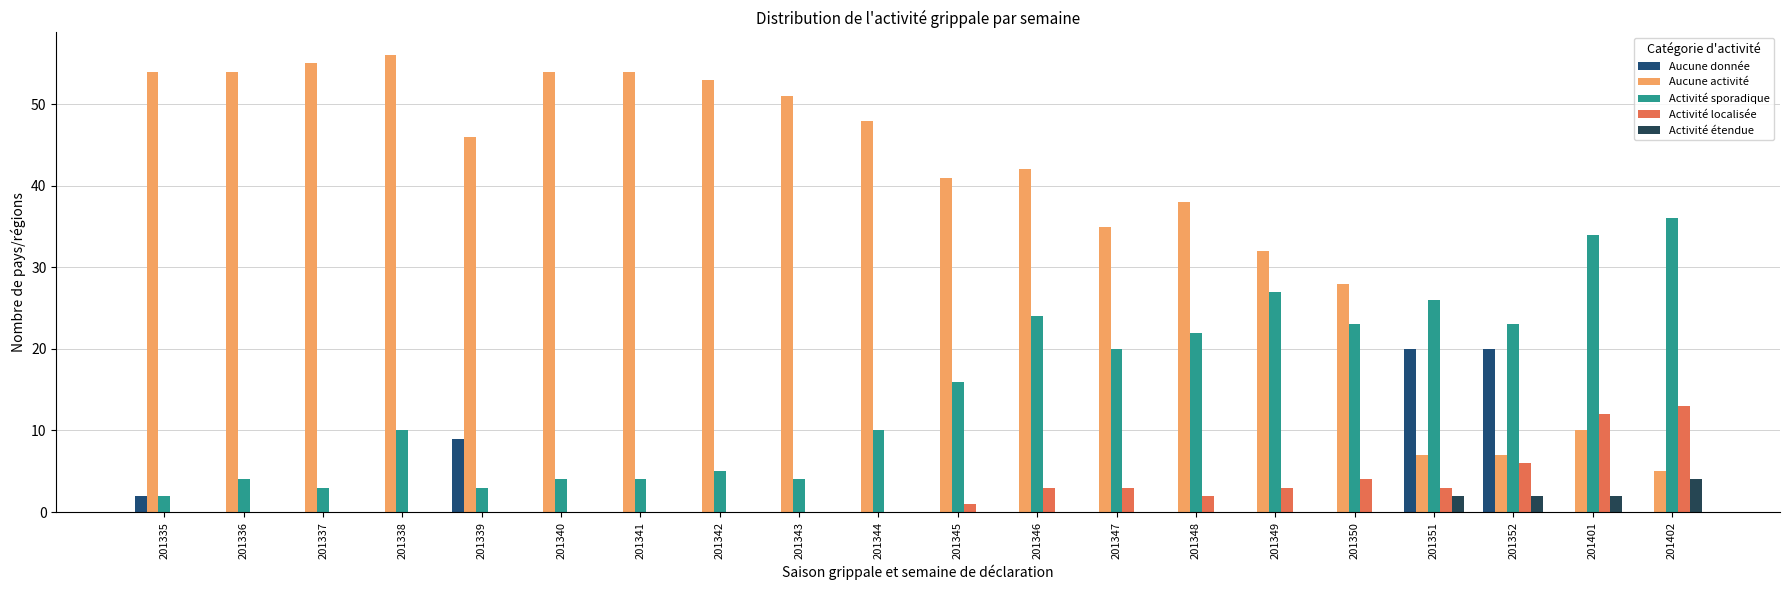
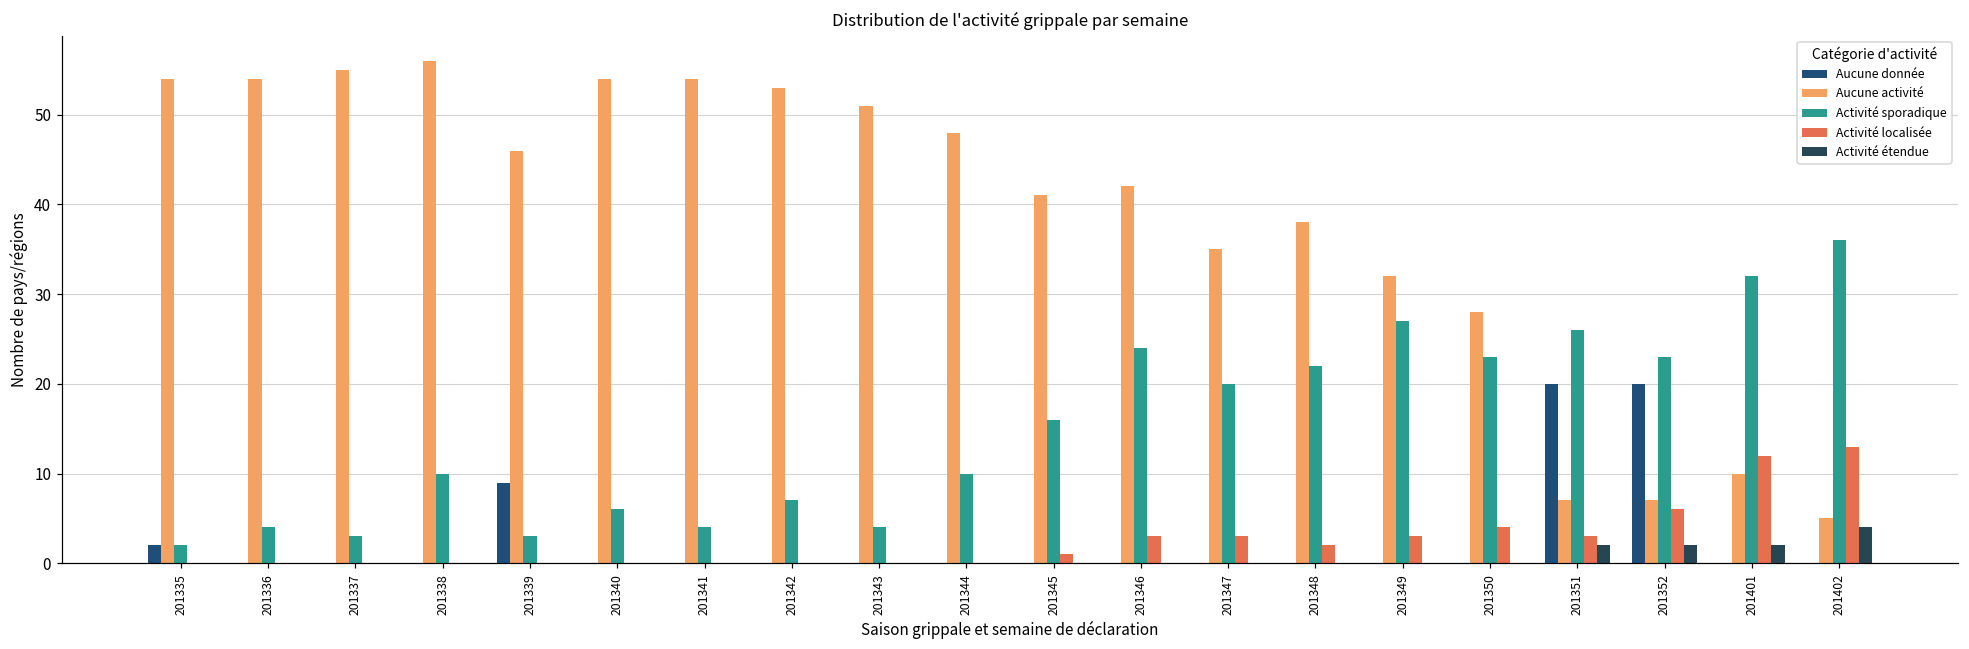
Activité sporadique, 201340: 4 -> 6
Activité sporadique, 201342: 5 -> 7
Activité sporadique, 201401: 34 -> 32
